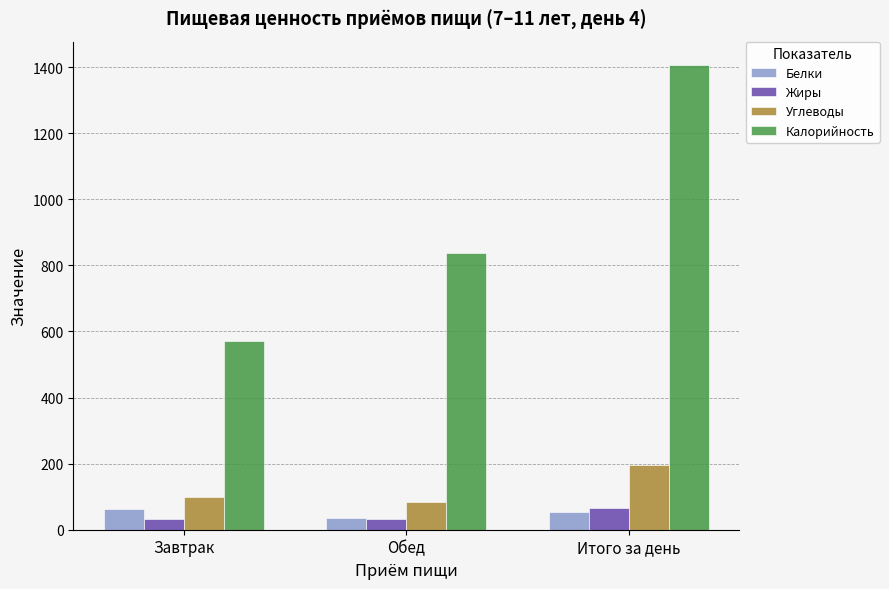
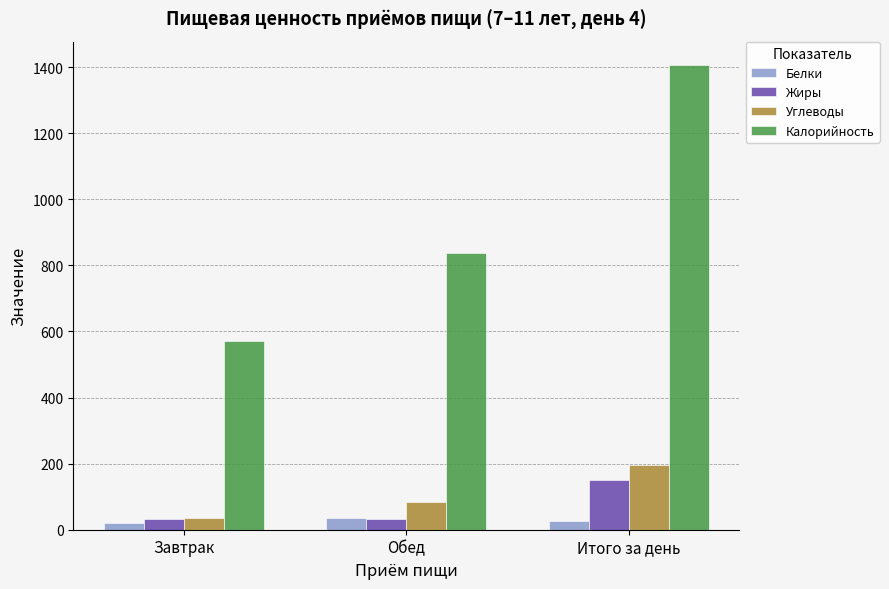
Белки, Завтрак: 60 -> 20
Углеводы, Завтрак: 100 -> 40
Белки, Итого за день: 60 -> 30
Жиры, Итого за день: 70 -> 150
